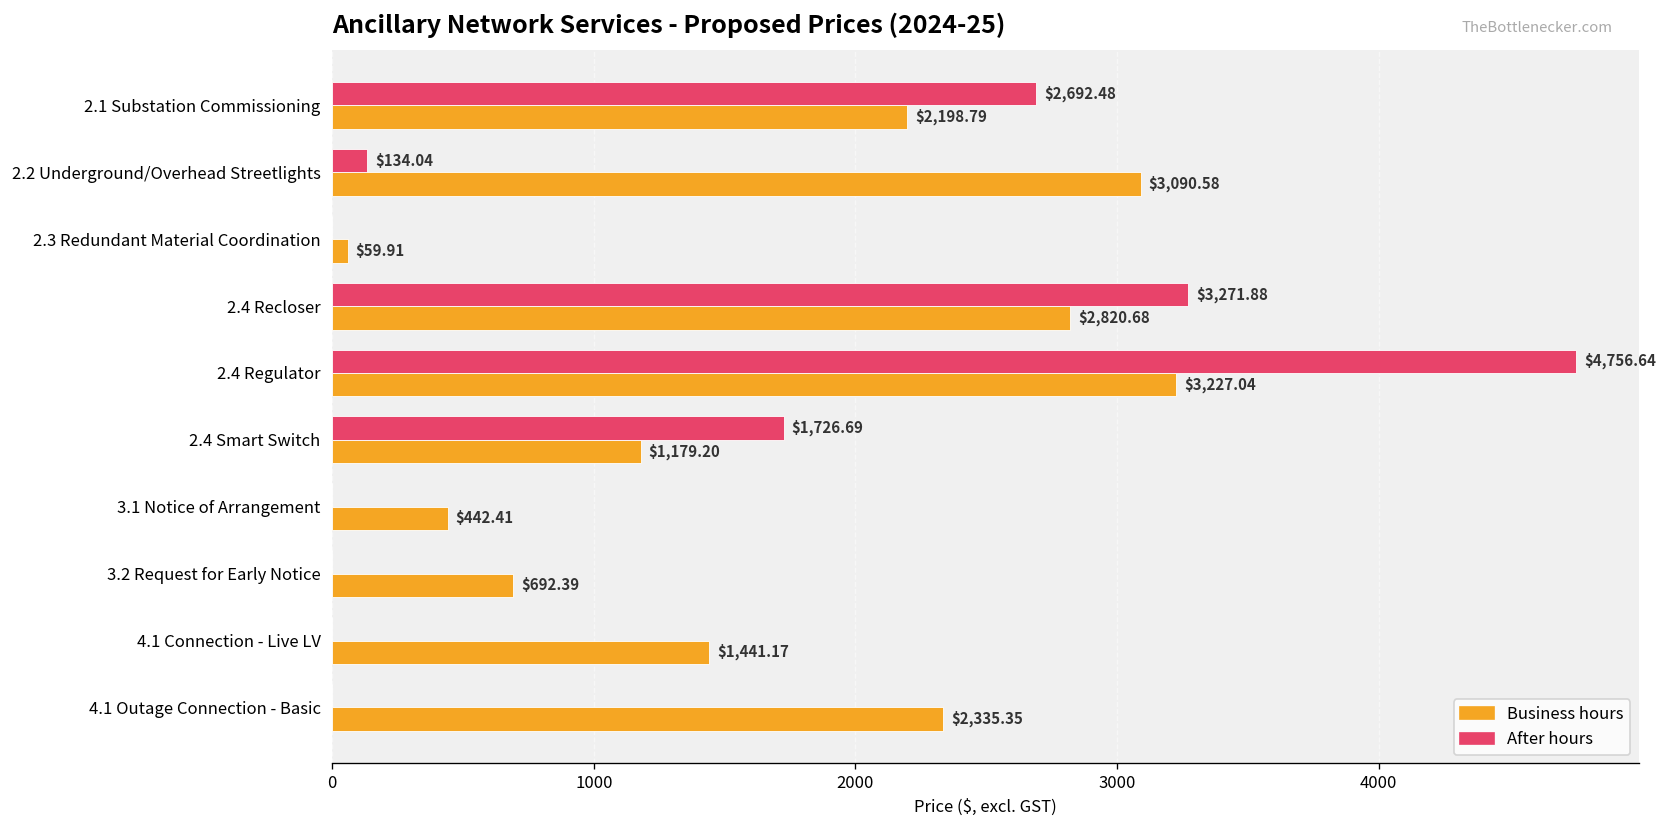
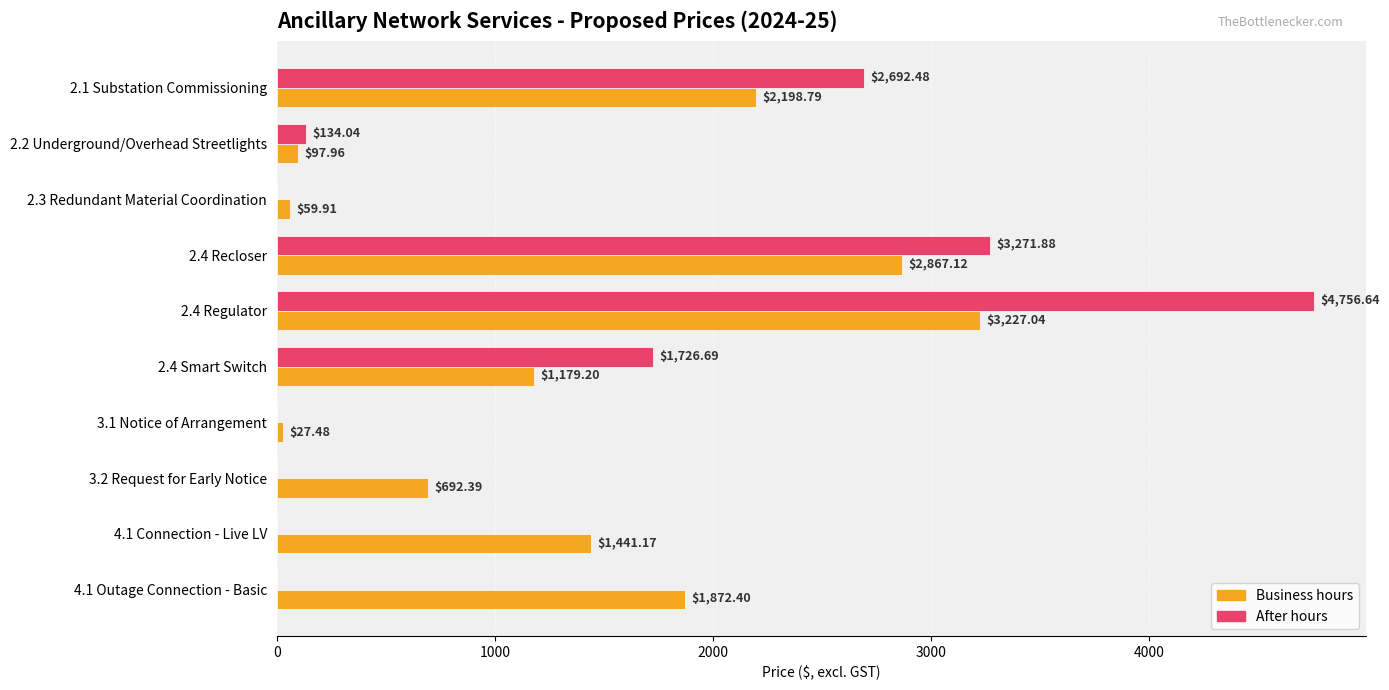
Business hours, 2.2 Underground/Overhead Streetlights: $3,090.58 -> $97.96
Business hours, 2.4 Recloser: $2,820.68 -> $2,867.12
Business hours, 3.1 Notice of Arrangement: $442.41 -> $27.48
Business hours, 4.1 Outage Connection - Basic: $2,335.35 -> $1,872.40
